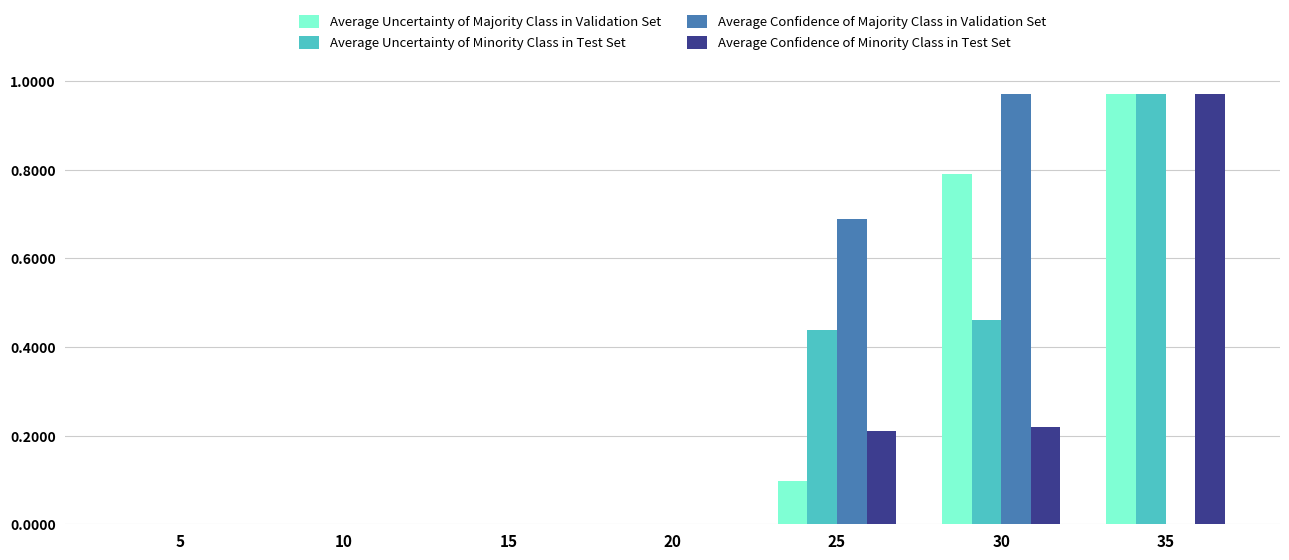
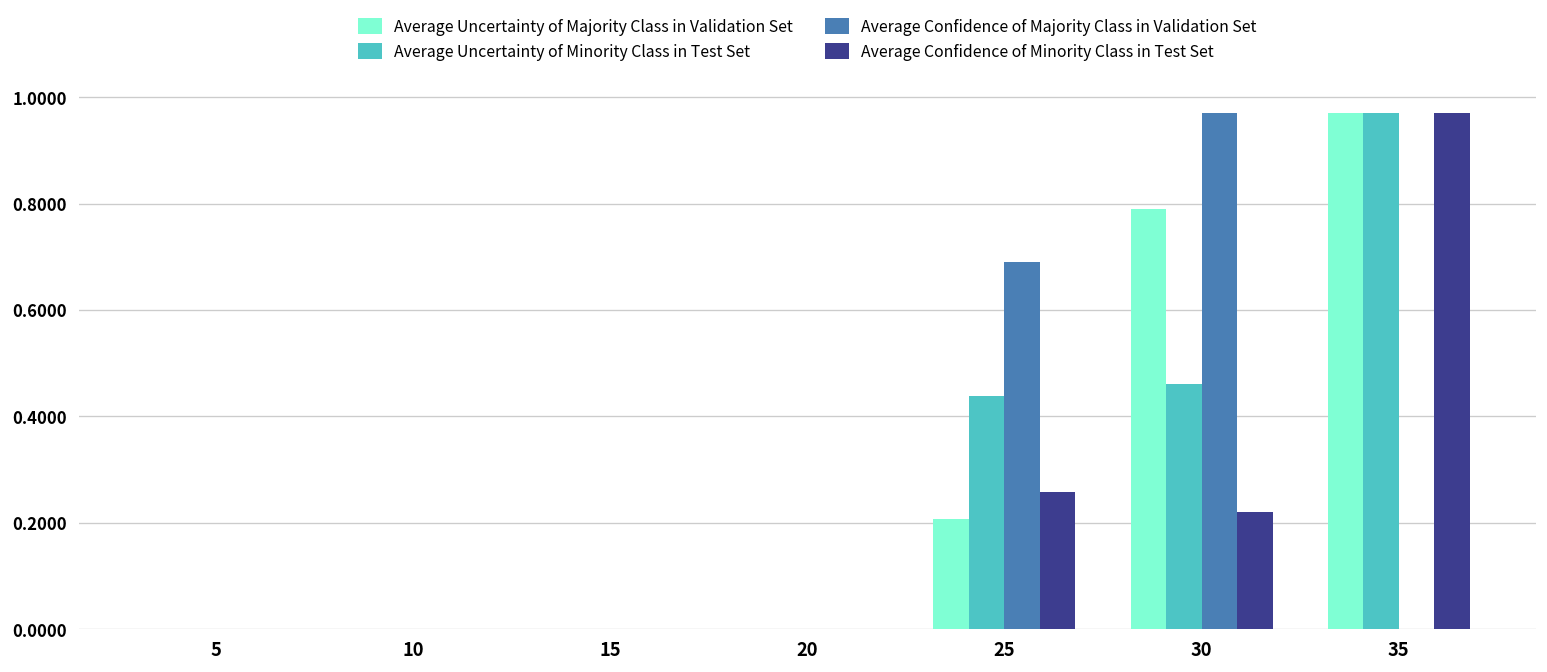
Average Uncertainty of Majority Class in Validation Set, 25: 0.10 -> 0.21
Average Confidence of Minority Class in Test Set, 25: 0.21 -> 0.26
